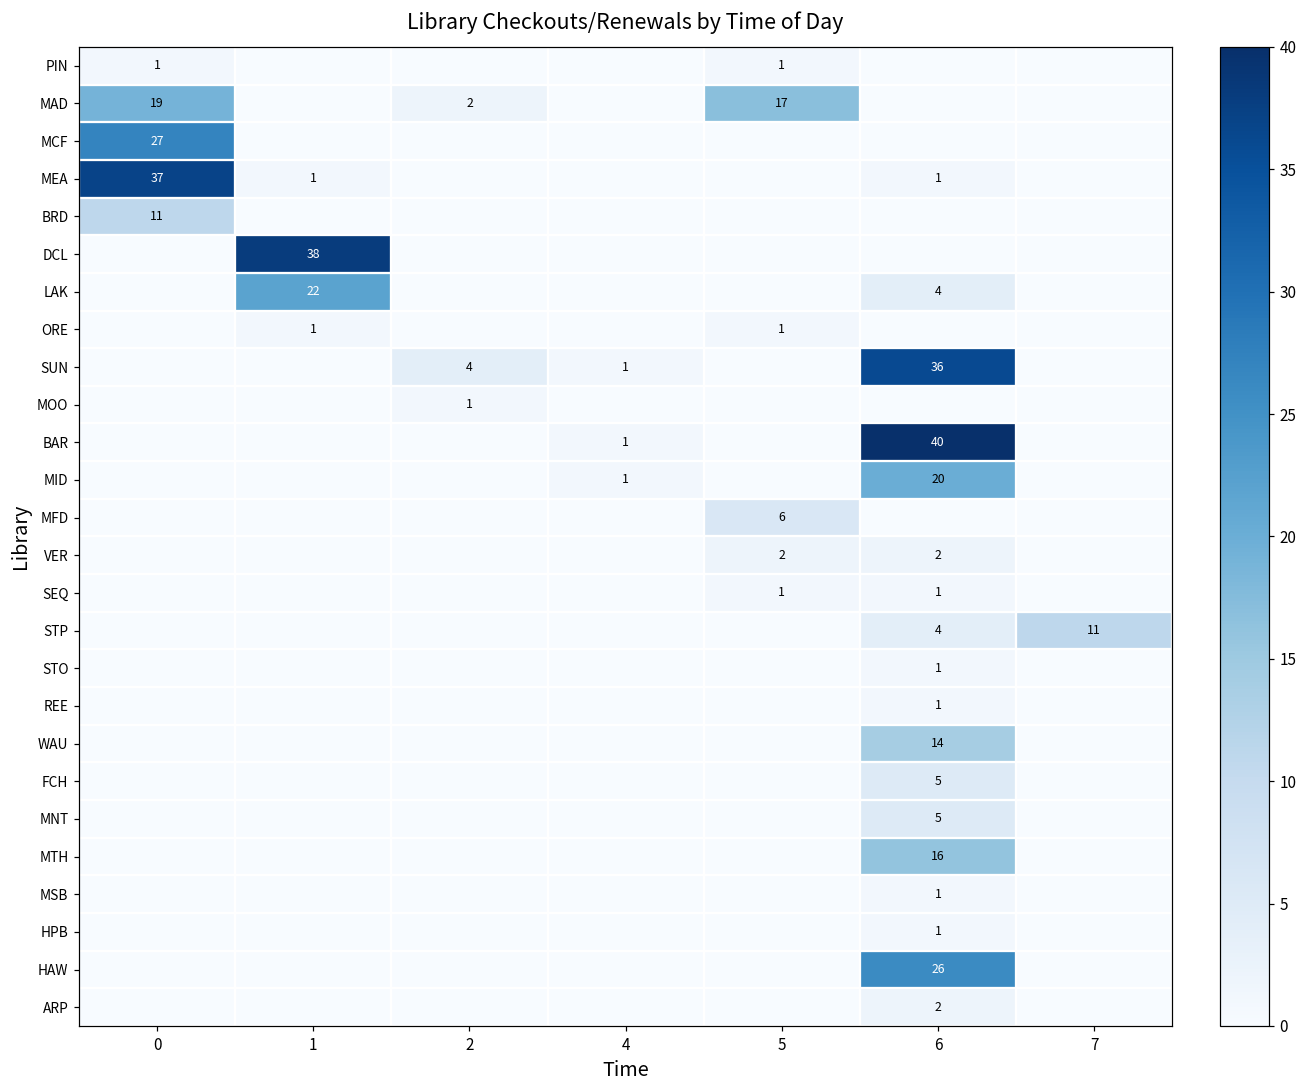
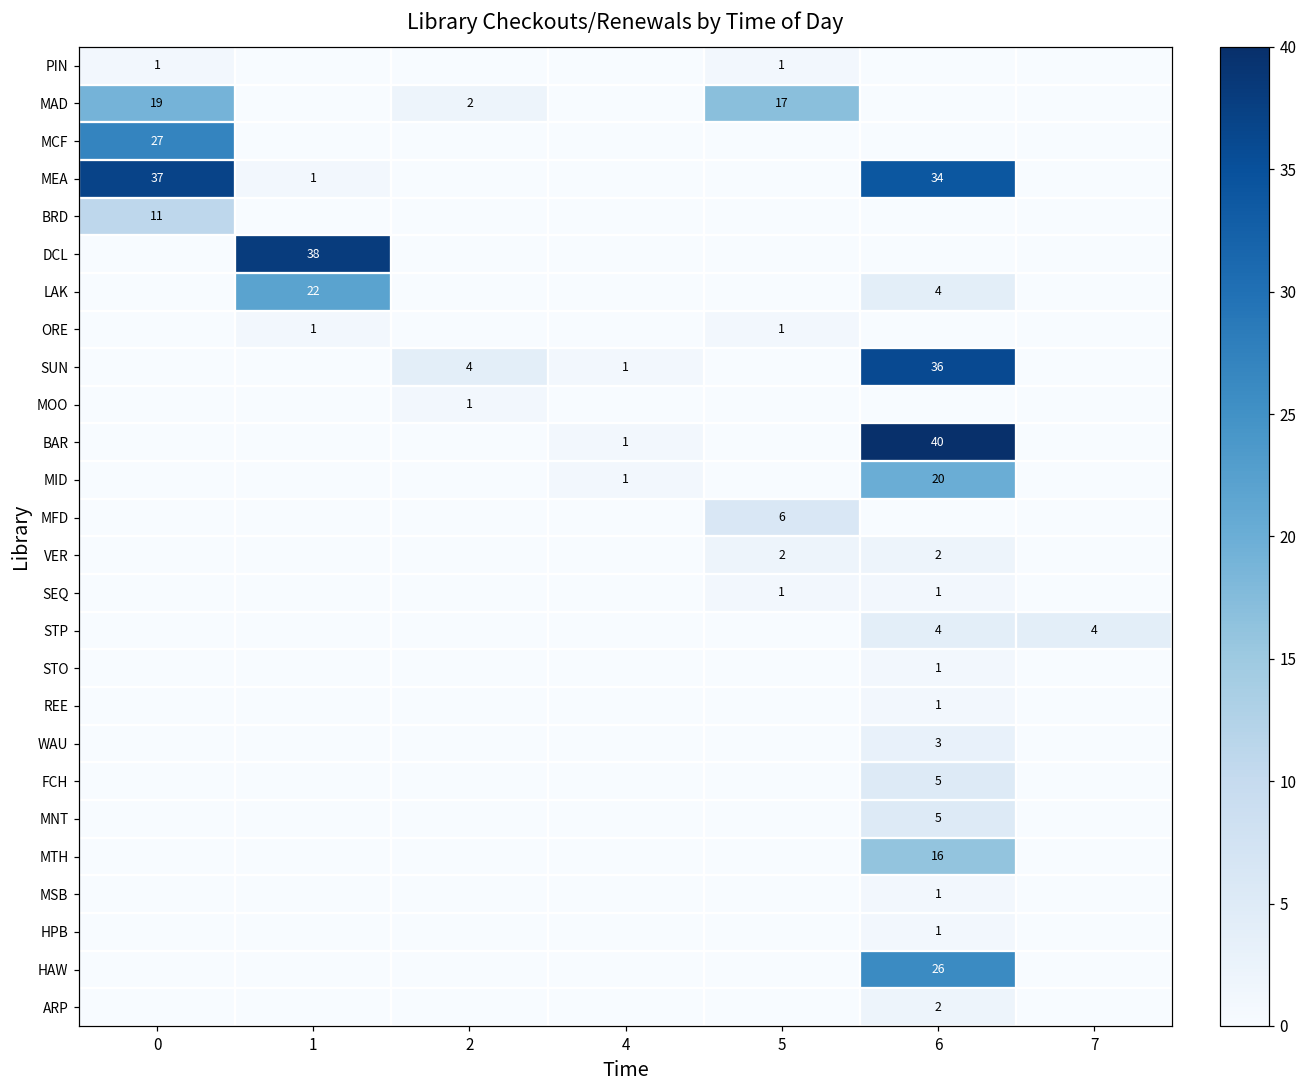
MEA, 6: 1 -> 34
STP, 7: 11 -> 4
WAU, 6: 14 -> 3
